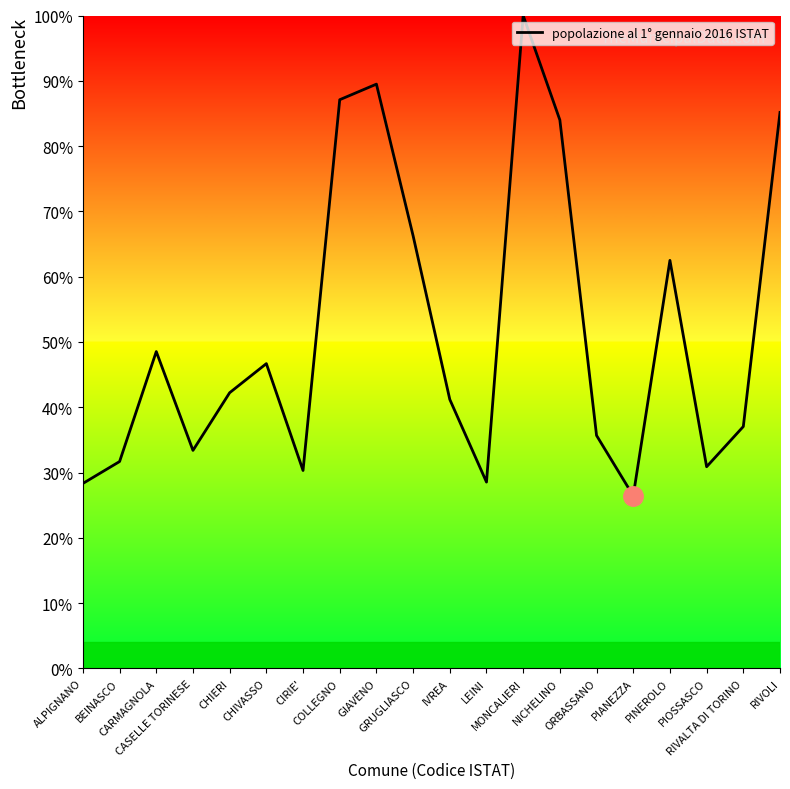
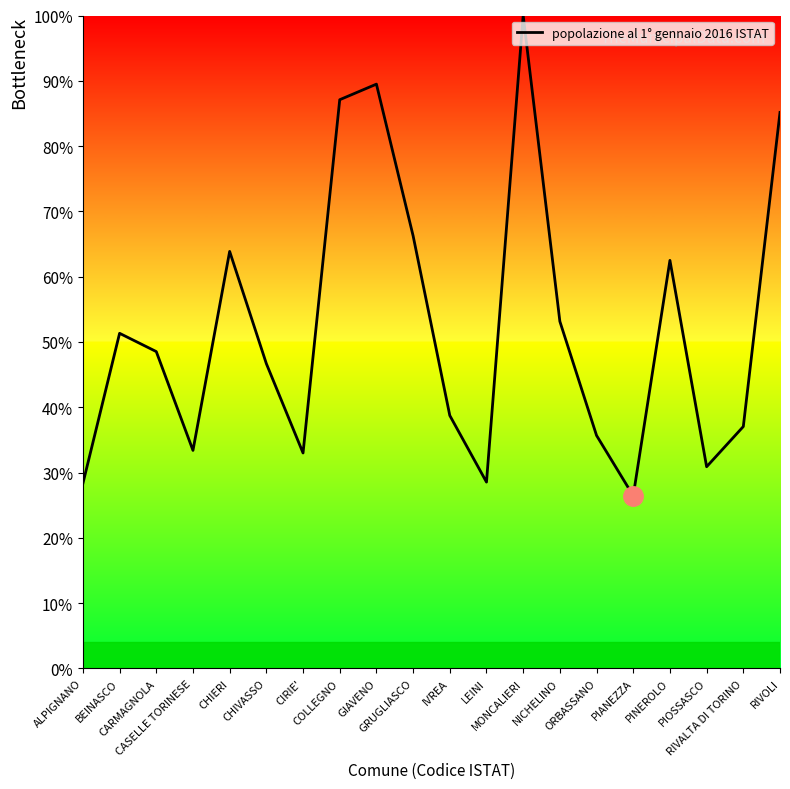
popolazione al 1° gennaio 2016 ISTAT, BEINASCO: 32% -> 51%
popolazione al 1° gennaio 2016 ISTAT, CHIERI: 42% -> 64%
popolazione al 1° gennaio 2016 ISTAT, CIRIE': 30% -> 33%
popolazione al 1° gennaio 2016 ISTAT, IVREA: 41% -> 39%
popolazione al 1° gennaio 2016 ISTAT, NICHELINO: 84% -> 53%
